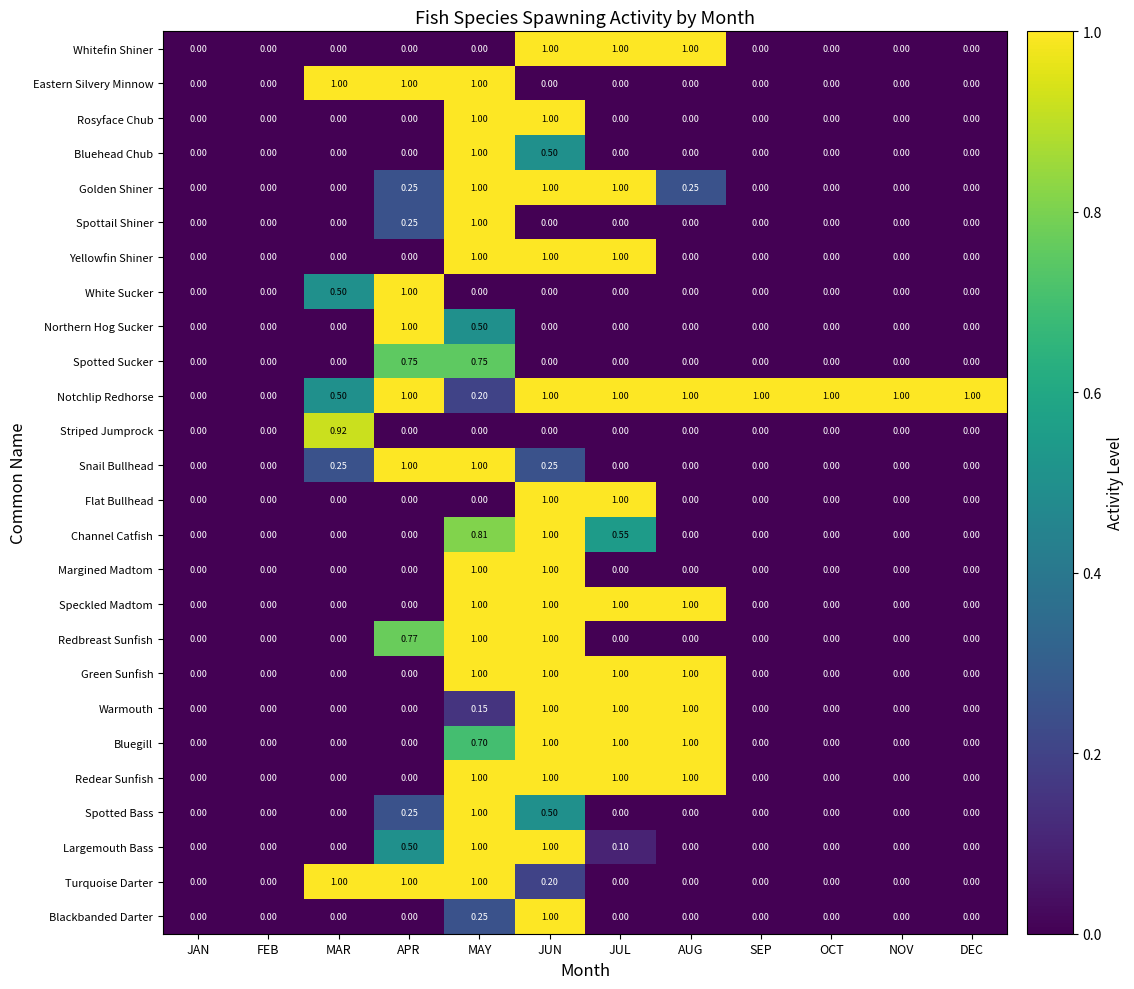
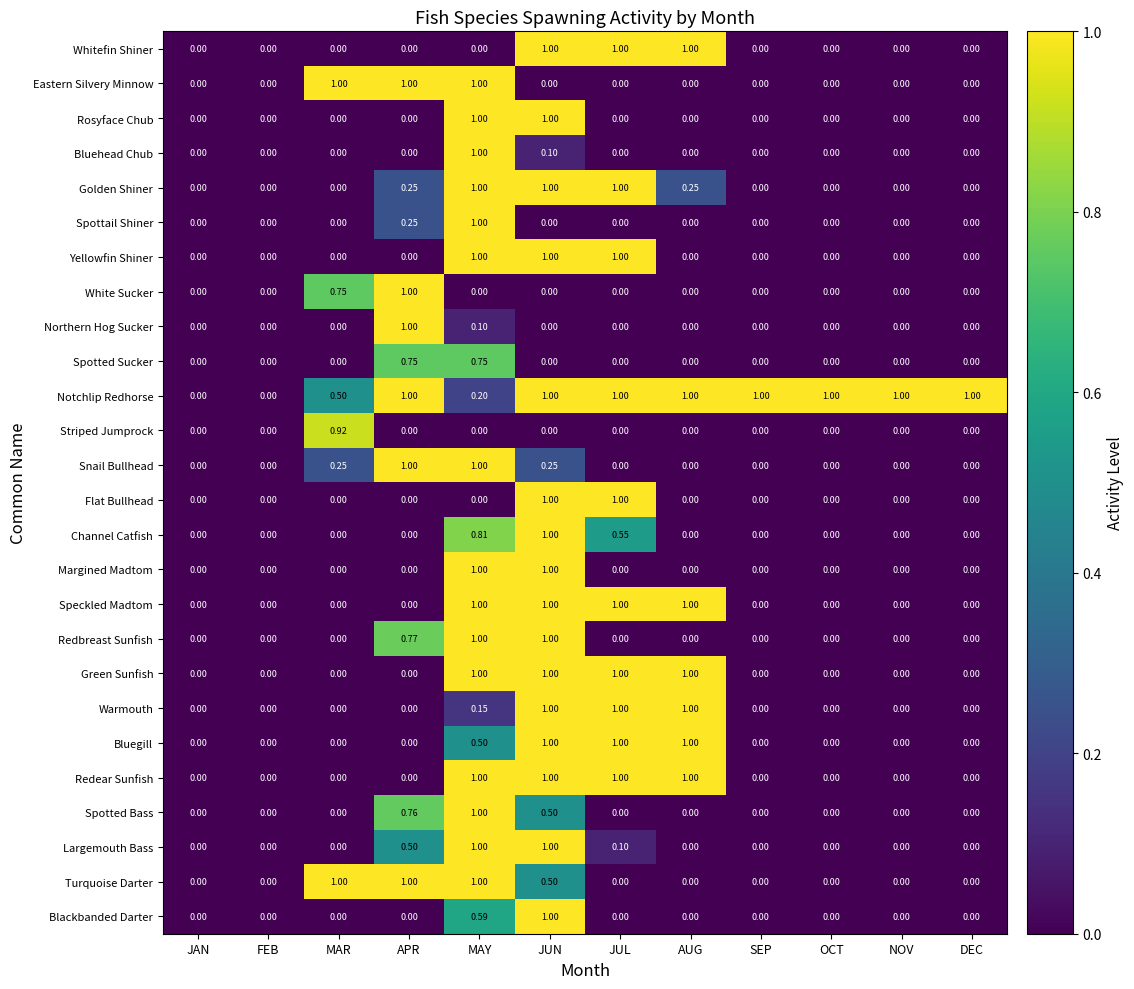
Bluehead Chub, JUN: 0.50 -> 0.10
White Sucker, MAR: 0.50 -> 0.75
Northern Hog Sucker, MAY: 0.50 -> 0.10
Bluegill, MAY: 0.70 -> 0.50
Spotted Bass, APR: 0.25 -> 0.76
Turquoise Darter, JUN: 0.20 -> 0.50
Blackbanded Darter, MAY: 0.25 -> 0.59
